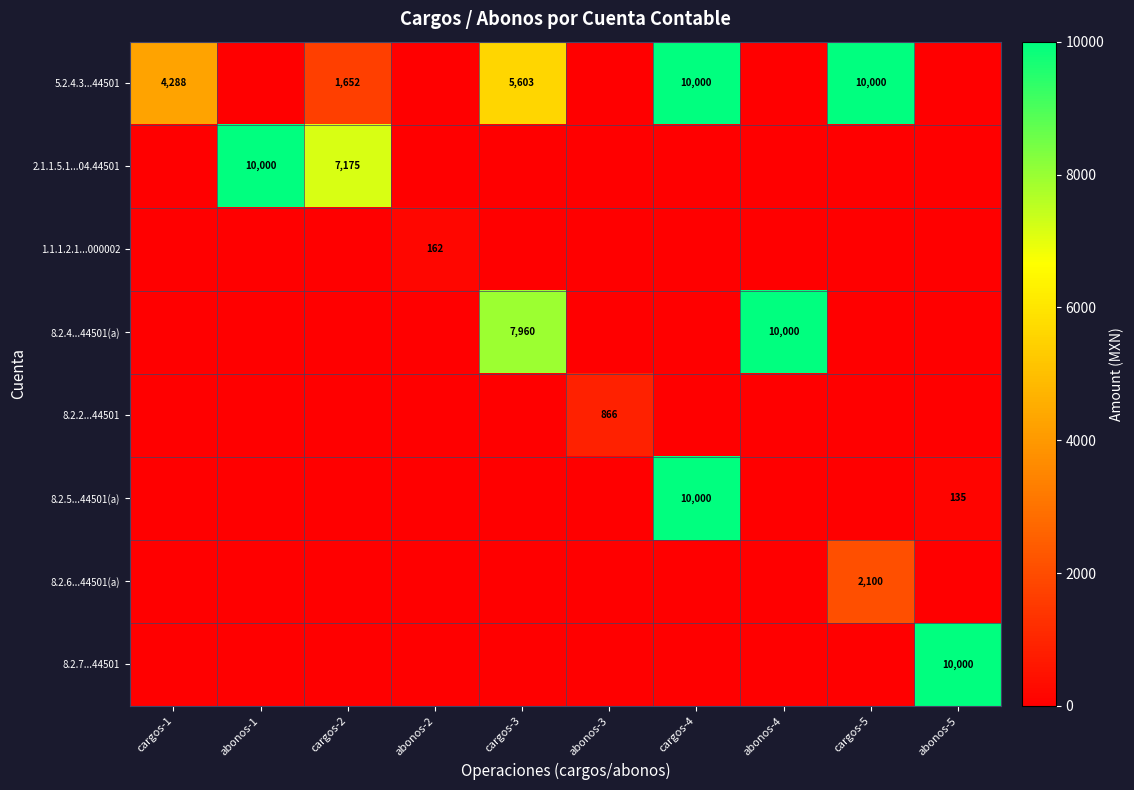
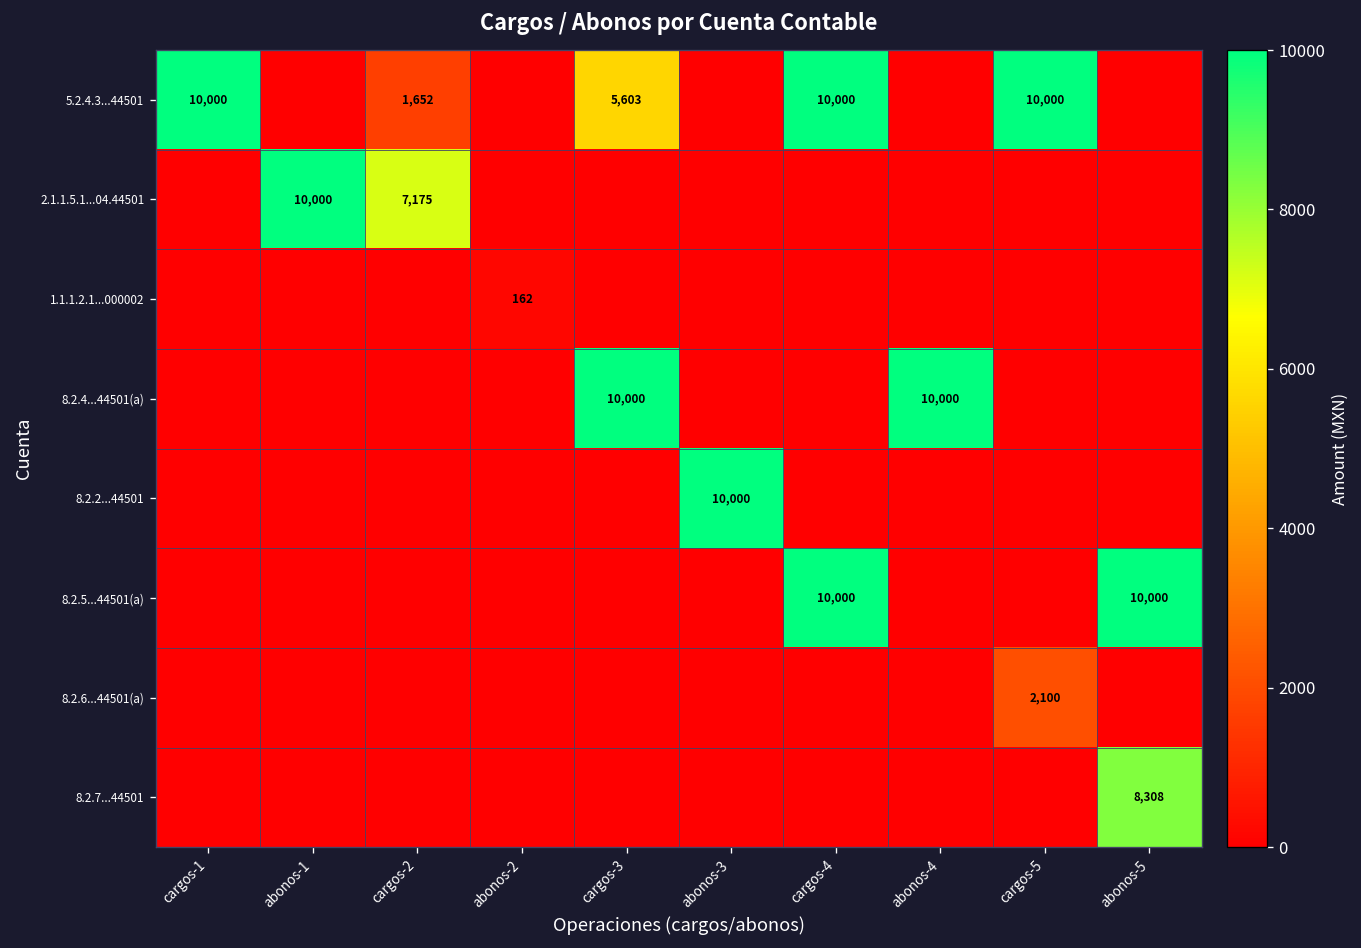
5.2.4.3...44501, cargos-1: 4,288 -> 10,000
8.2.4...44501(a), cargos-3: 7,960 -> 10,000
8.2.2...44501, abonos-3: 866 -> 10,000
8.2.5...44501(a), abonos-5: 135 -> 10,000
8.2.7...44501, abonos-5: 10,000 -> 8,308
